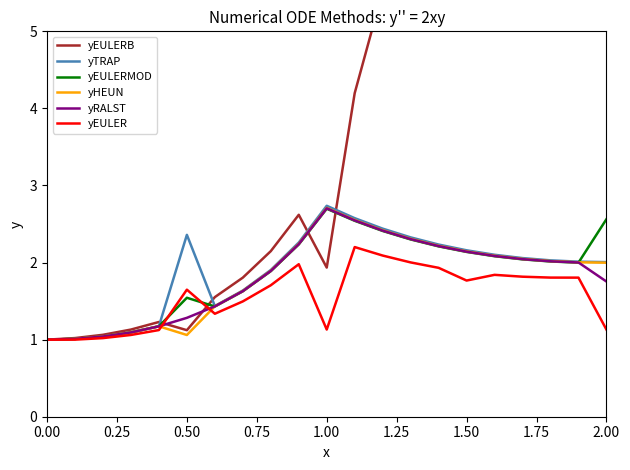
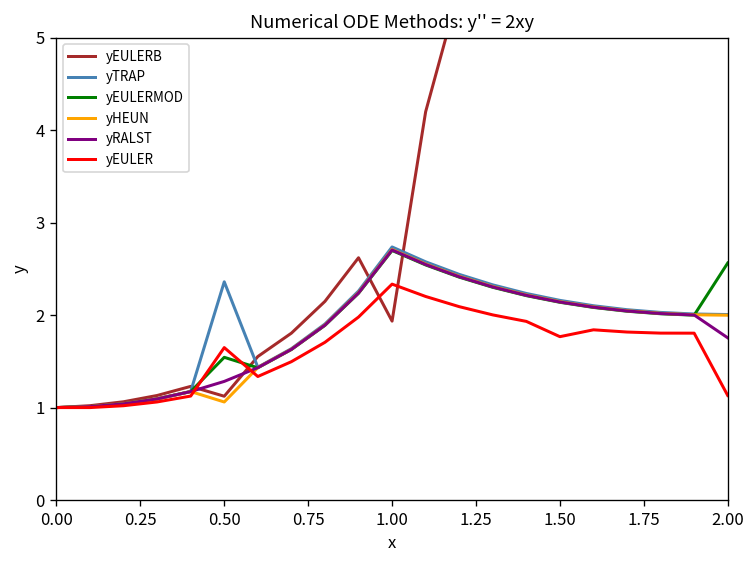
yEULER, 1.00: 1.1 -> 2.3
